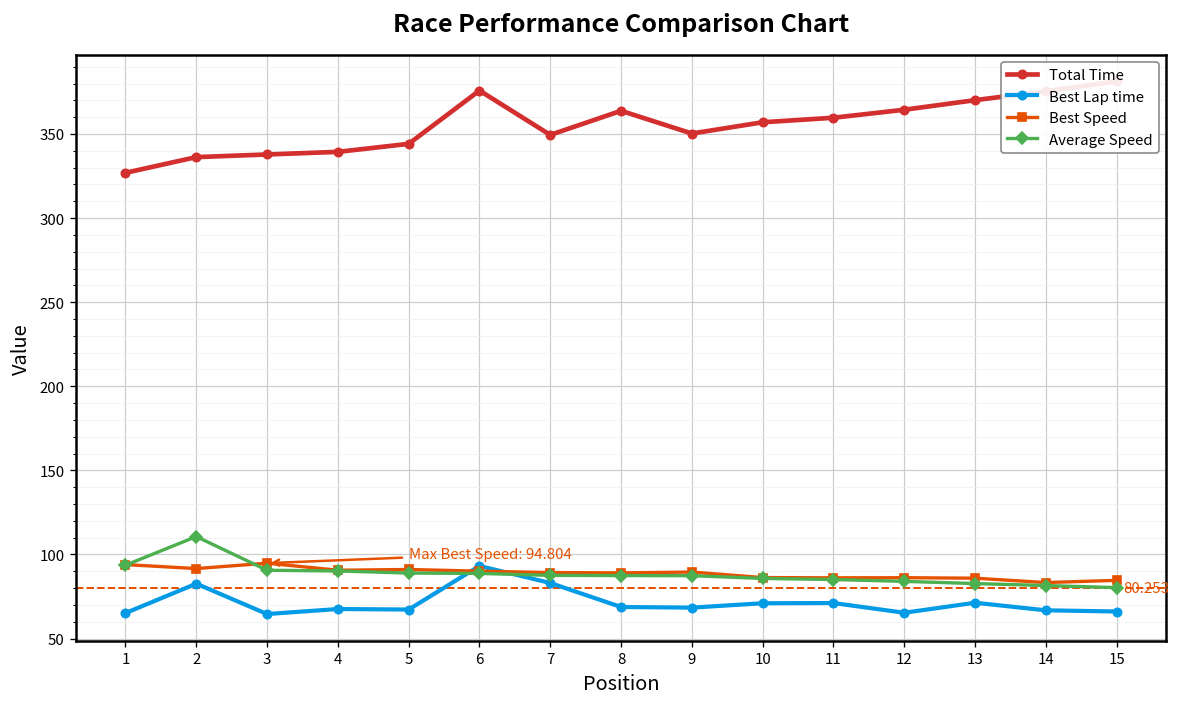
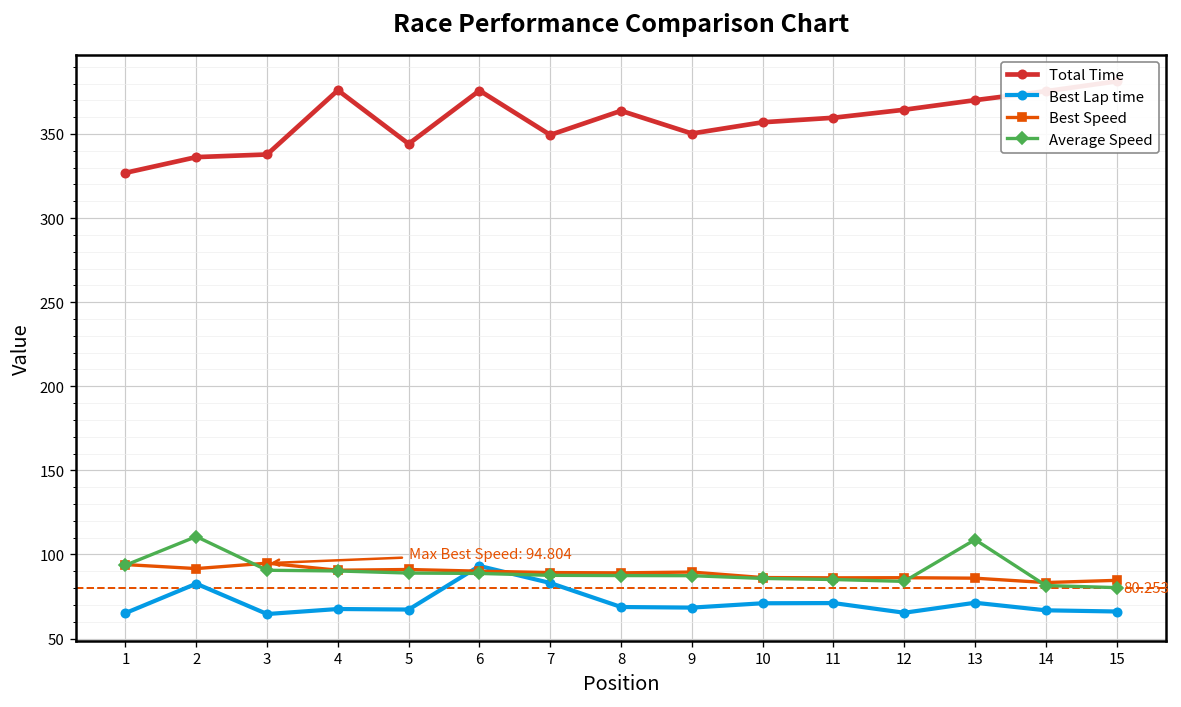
Total Time, 4: 339 -> 376
Average Speed, 13: 83 -> 109
